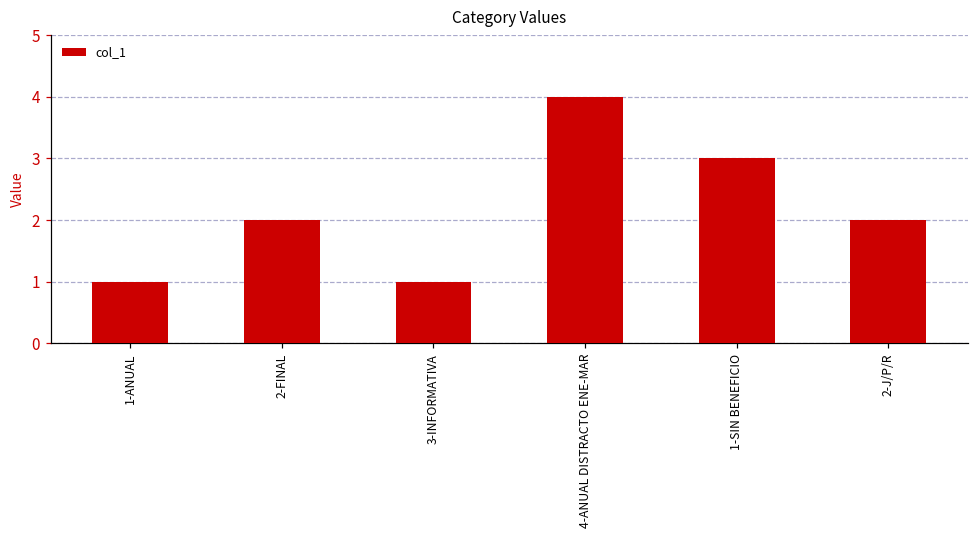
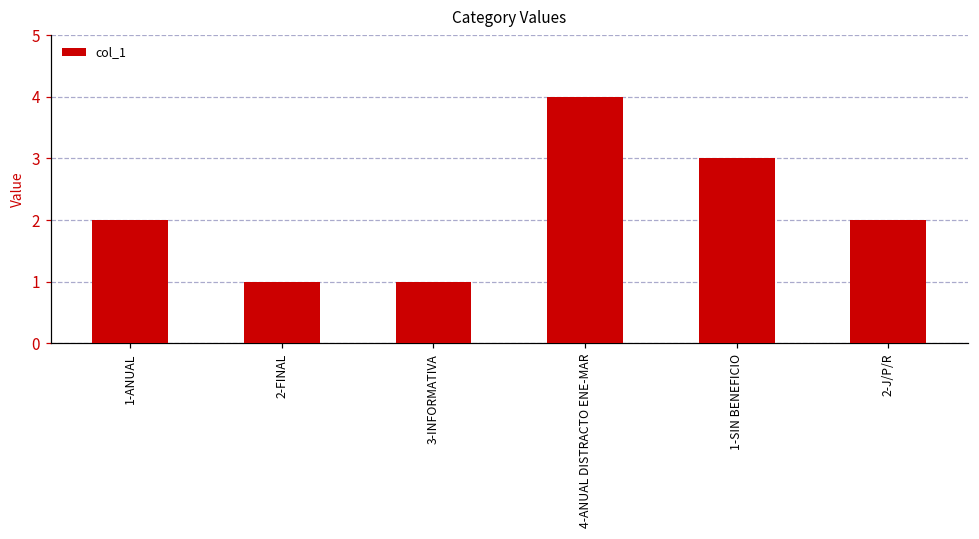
1-ANUAL: 1 -> 2
2-FINAL: 2 -> 1
